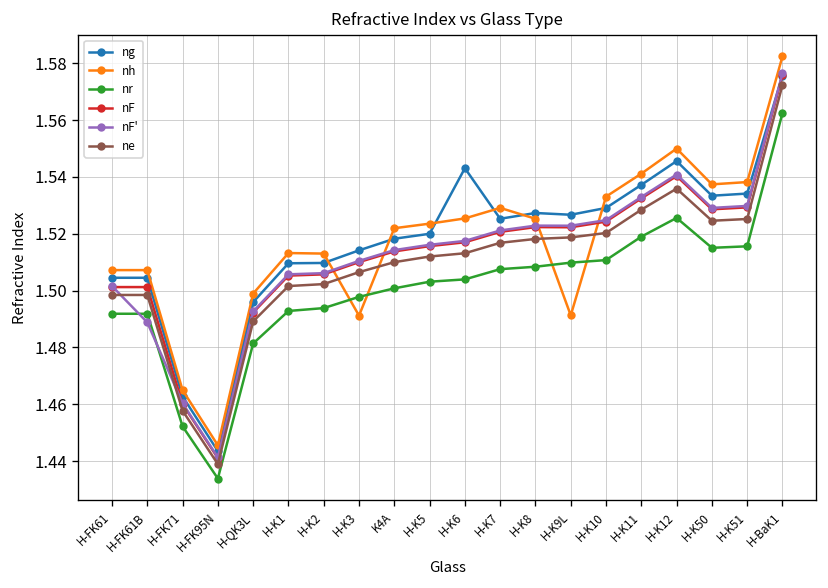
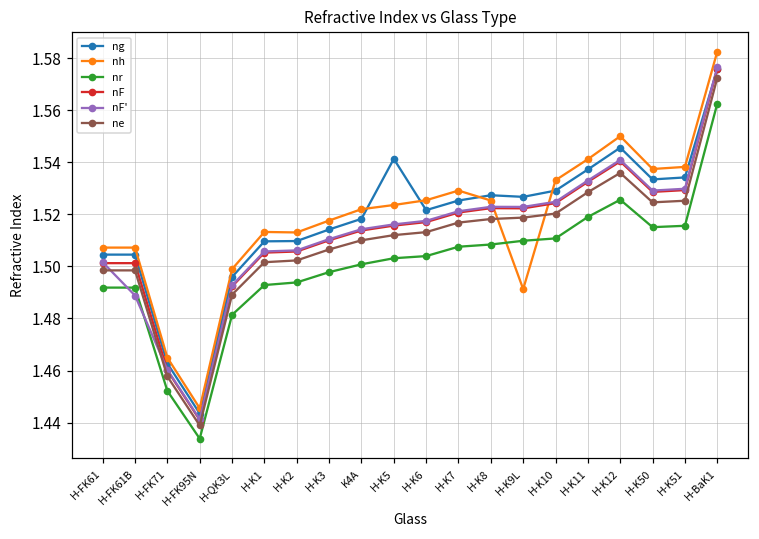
nh, H-K3: 1.491 -> 1.518
ng, H-K5: 1.520 -> 1.541
ng, H-K6: 1.543 -> 1.522
